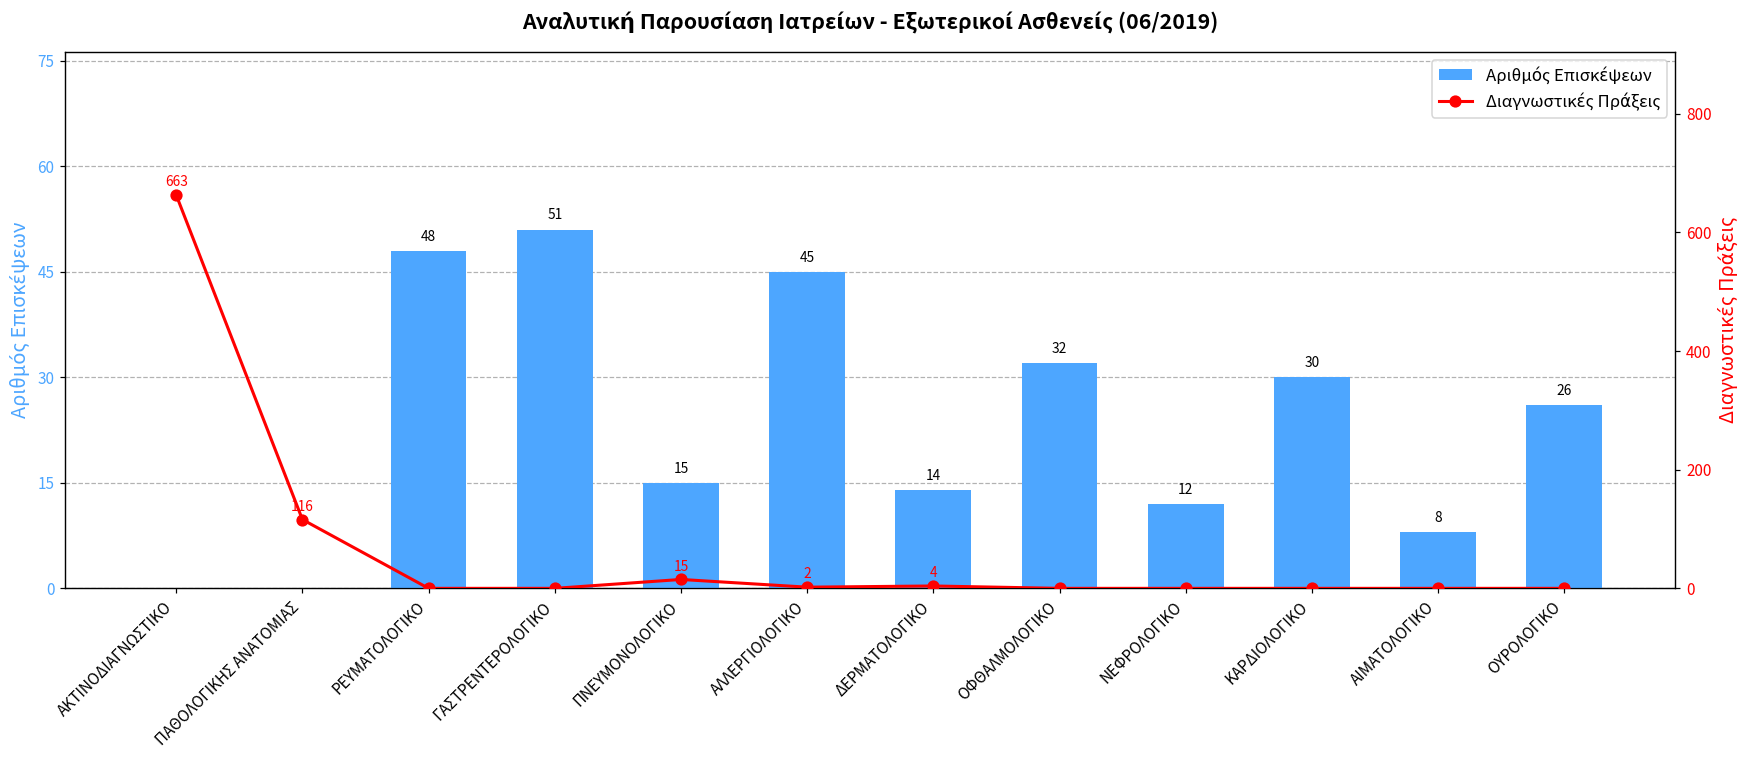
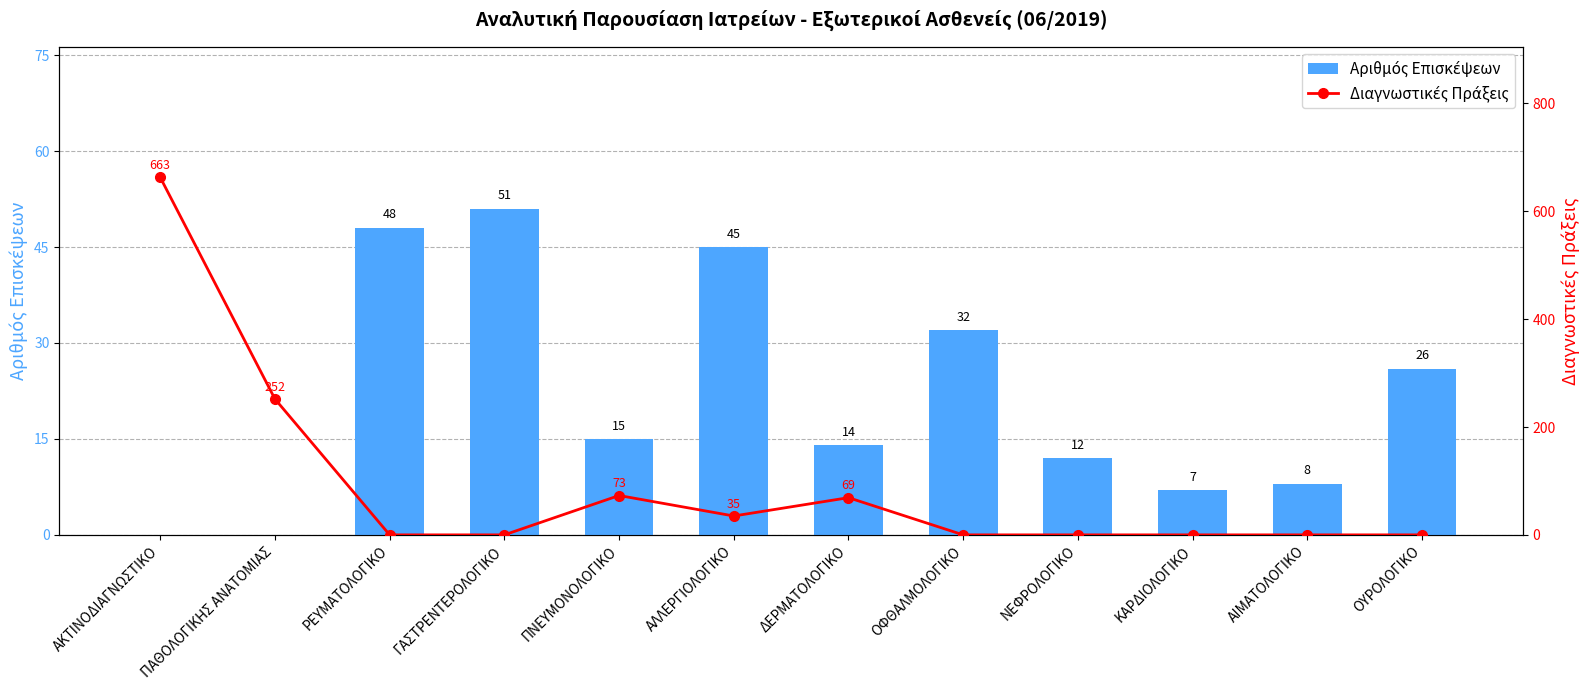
Αριθμός Επισκέψεων, ΚΑΡΔΙΟΛΟΓΙΚΟ: 30 -> 7
Διαγνωστικές Πράξεις, ΠΑΘΟΛΟΓΙΚΗΣ ΑΝΑΤΟΜΙΑΣ: 116 -> 252
Διαγνωστικές Πράξεις, ΠΝΕΥΜΟΝΟΛΟΓΙΚΟ: 15 -> 73
Διαγνωστικές Πράξεις, ΑΛΛΕΡΓΙΟΛΟΓΙΚΟ: 2 -> 35
Διαγνωστικές Πράξεις, ΔΕΡΜΑΤΟΛΟΓΙΚΟ: 4 -> 69
